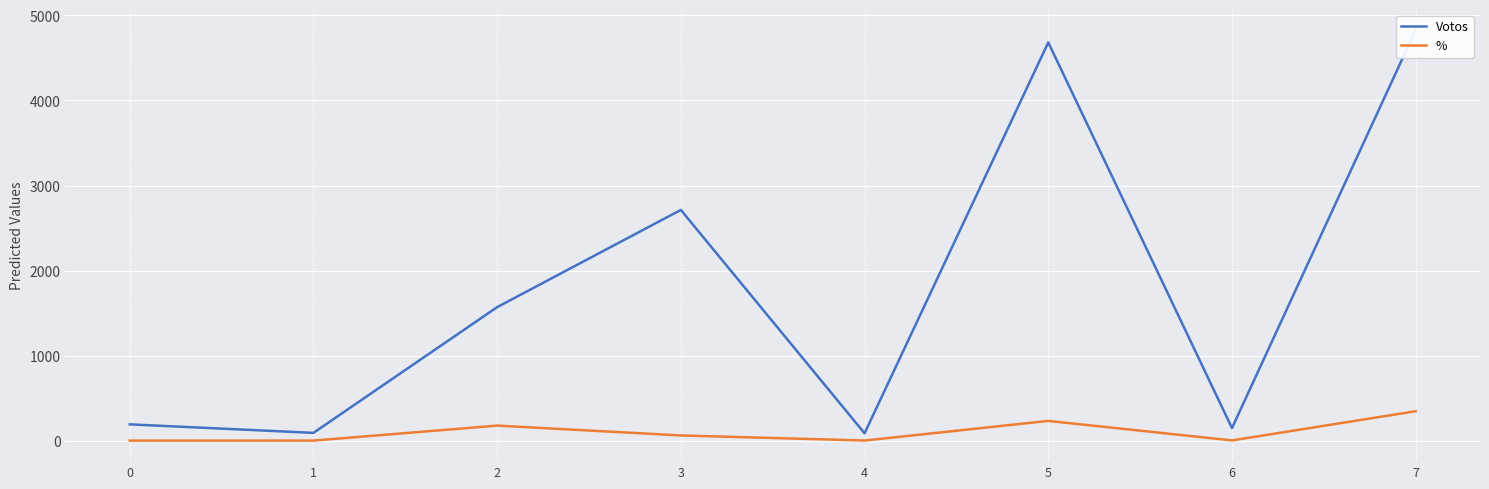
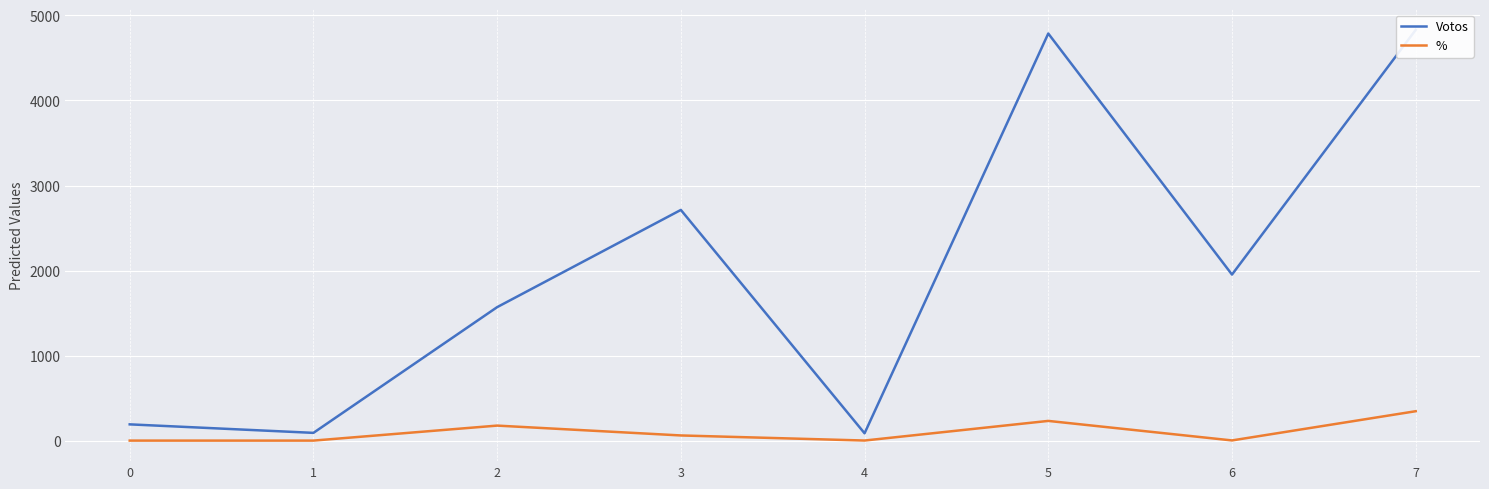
Votos, 5: 4700 -> 4800
Votos, 6: 100 -> 2000
